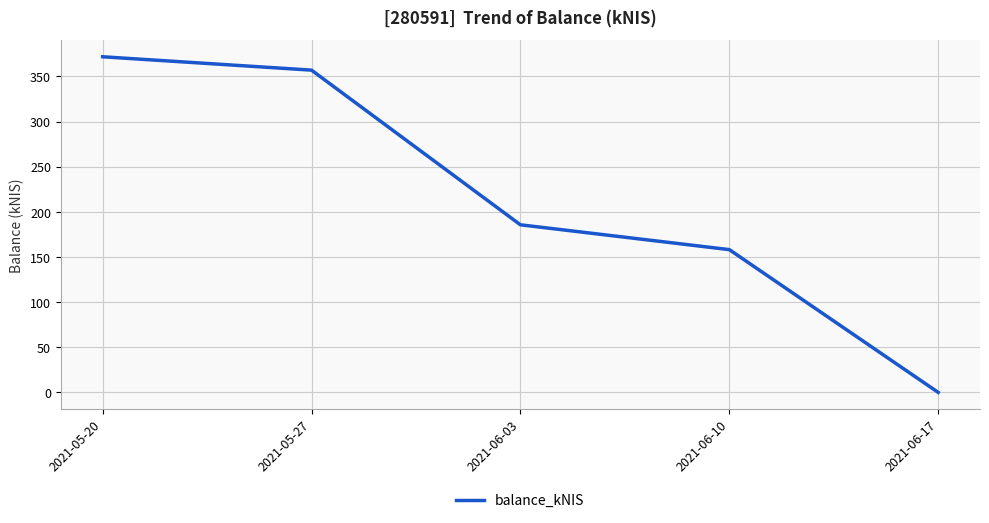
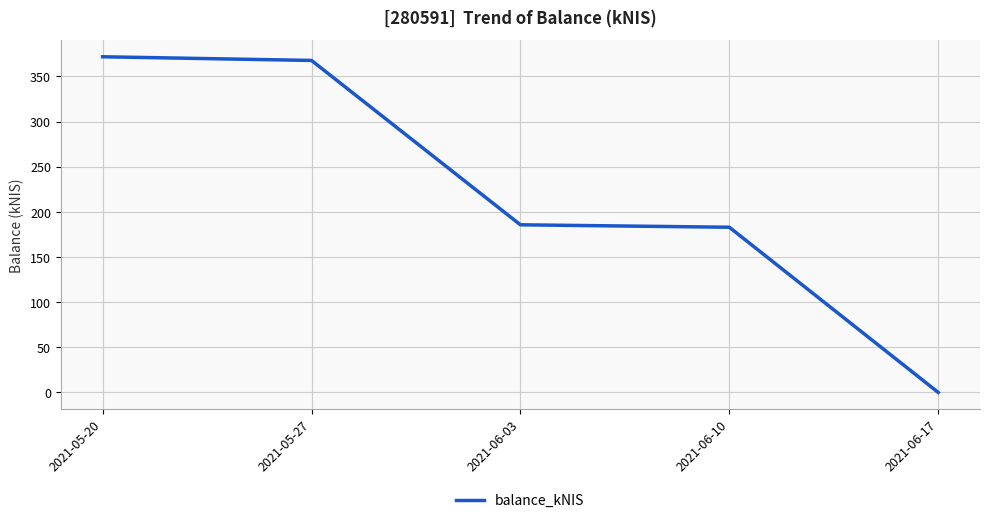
2021-05-27: 360 -> 370
2021-06-10: 160 -> 180
